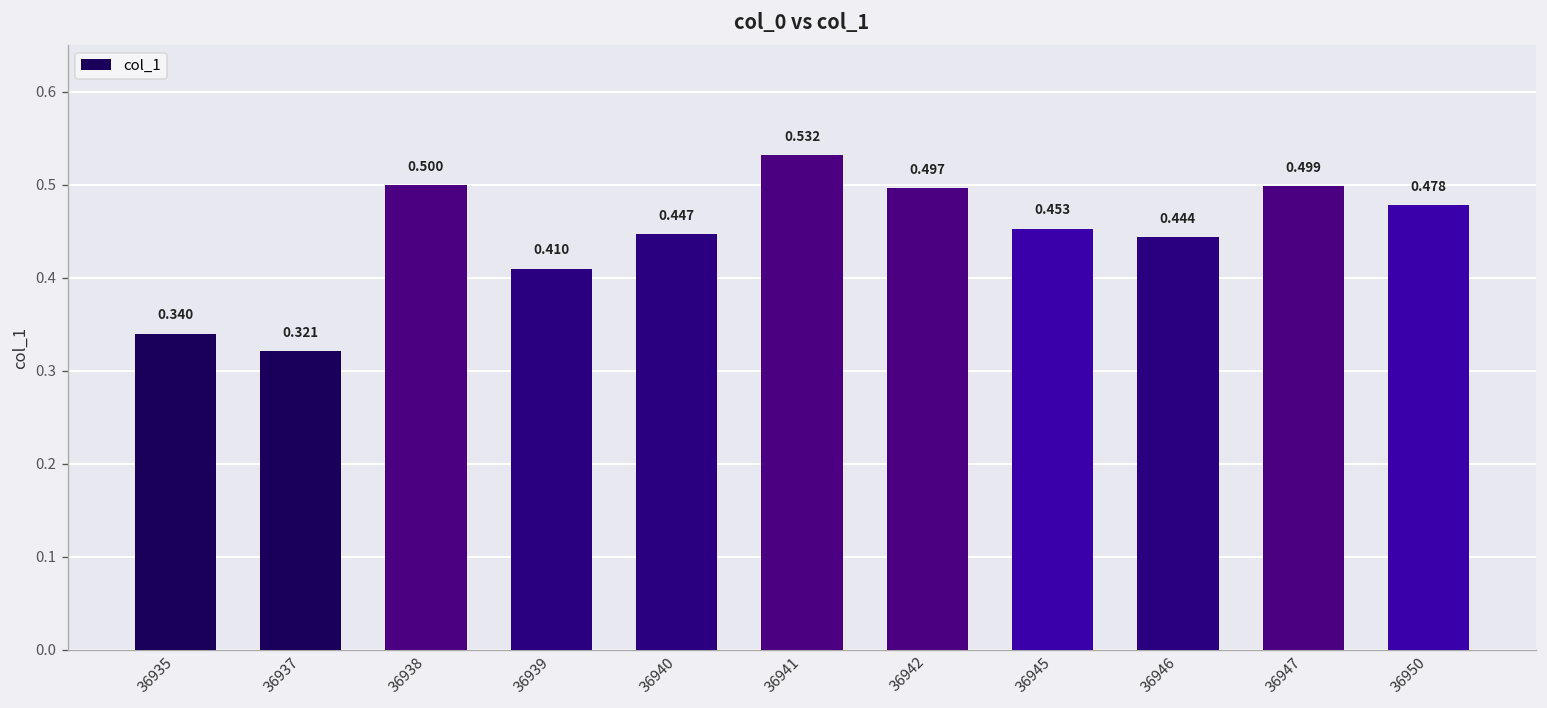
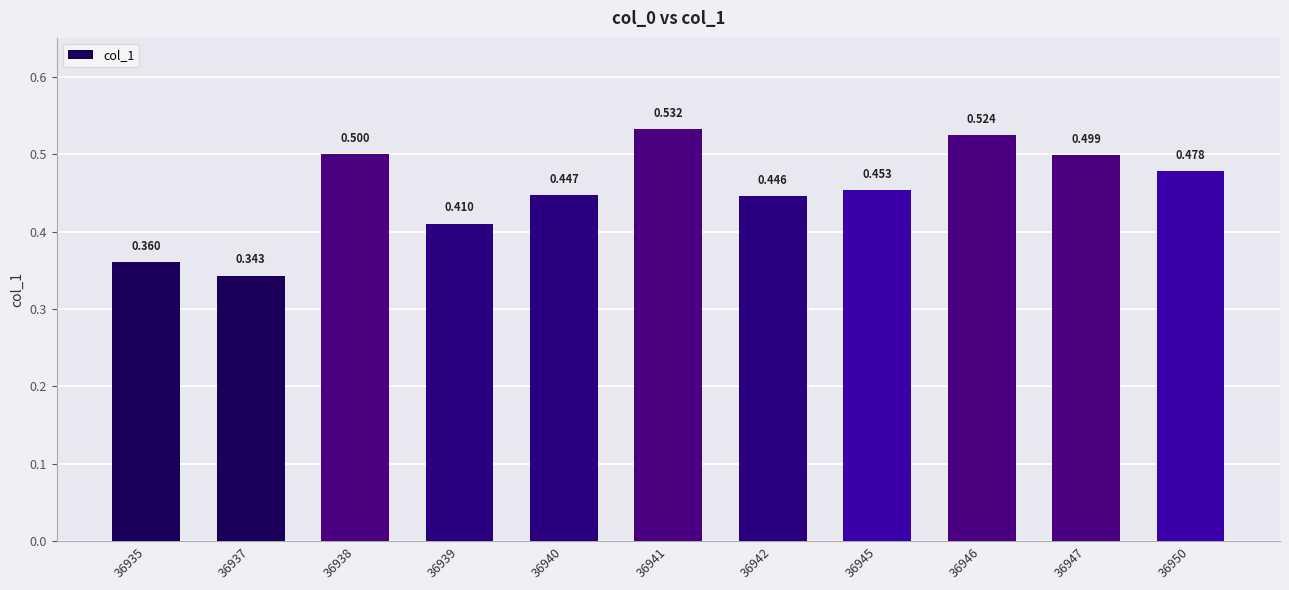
36935: 0.340 -> 0.360
36937: 0.321 -> 0.343
36942: 0.497 -> 0.446
36946: 0.444 -> 0.524
